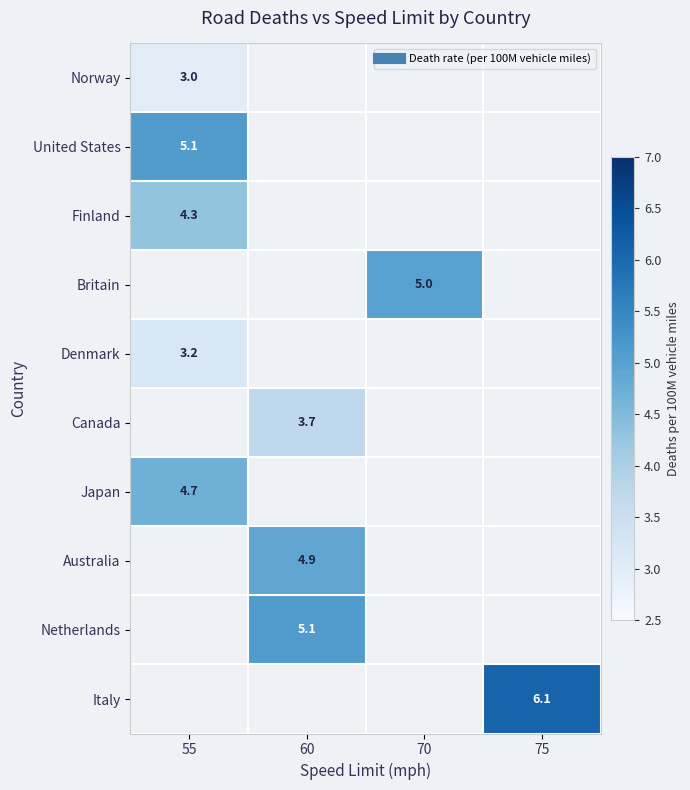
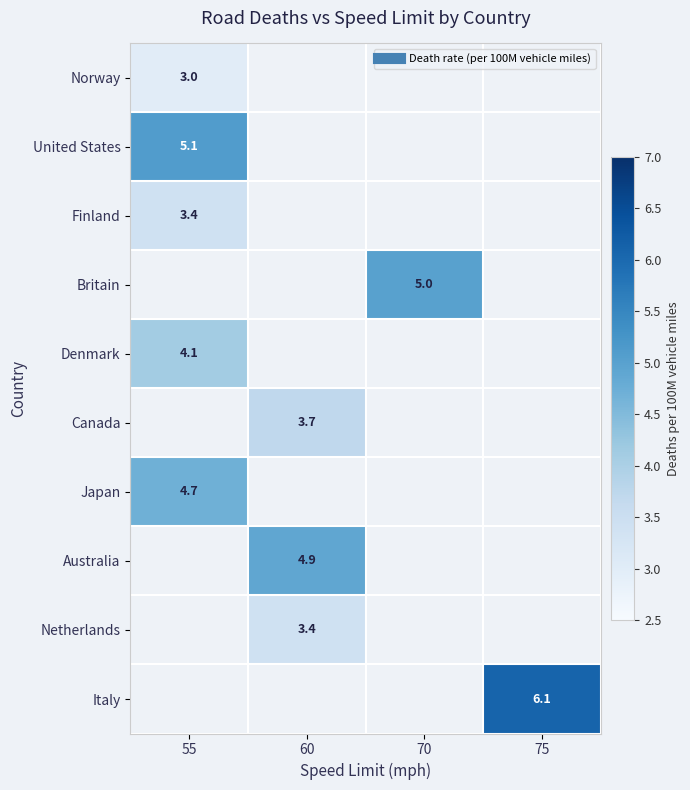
Finland, 55: 4.3 -> 3.4
Denmark, 55: 3.2 -> 4.1
Netherlands, 60: 5.1 -> 3.4
